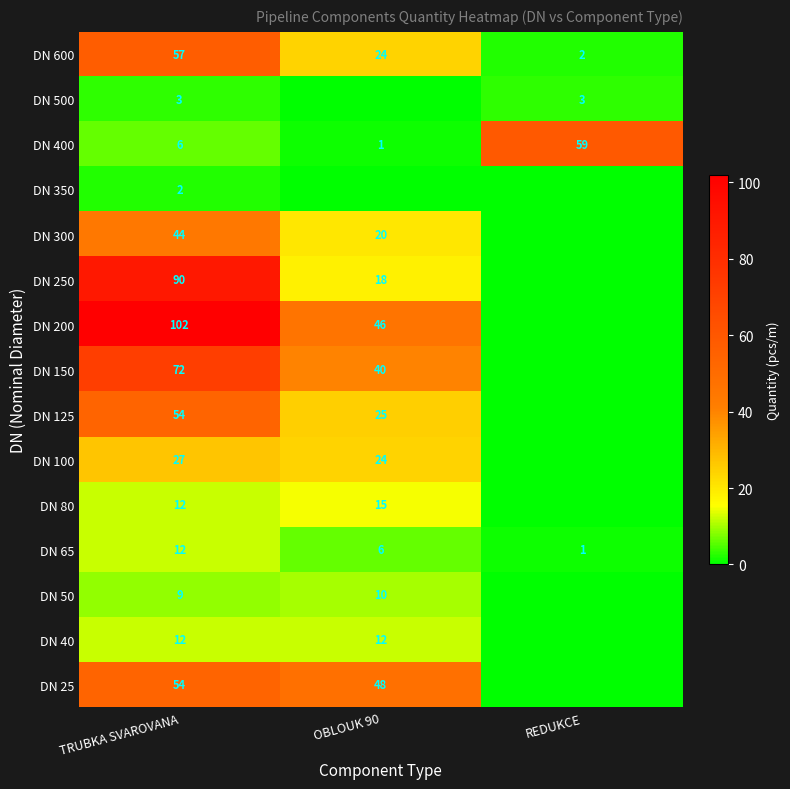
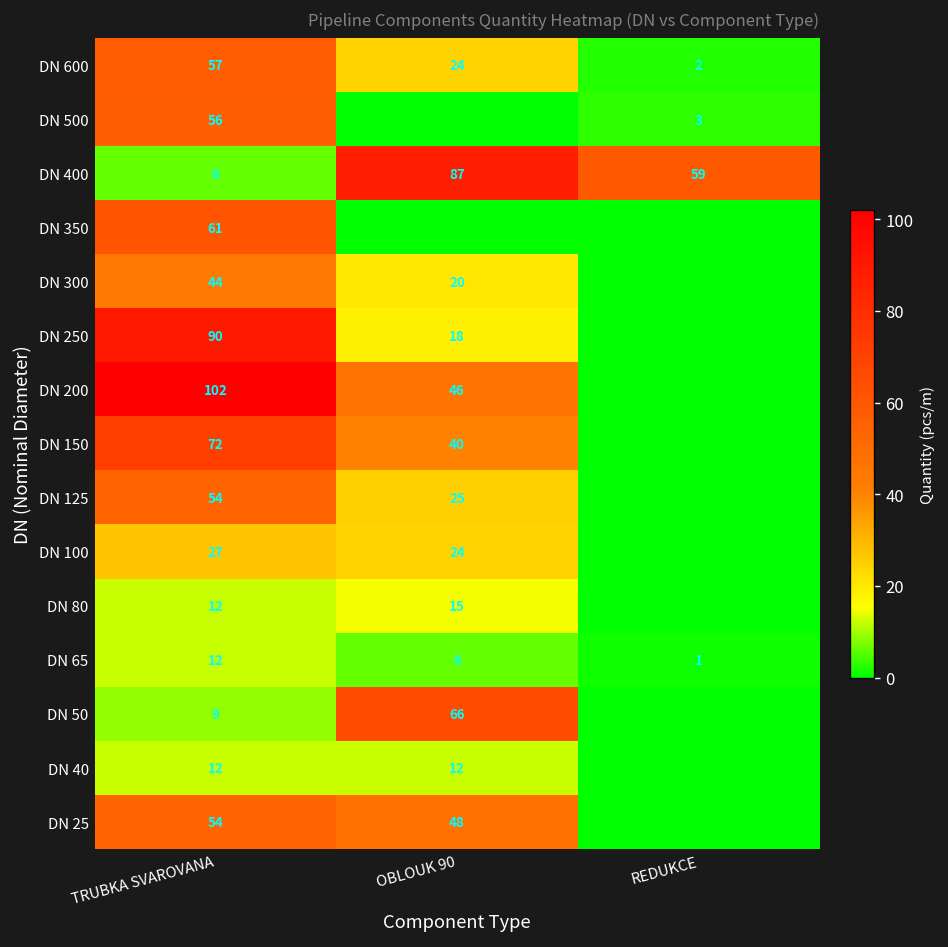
DN 500, TRUBKA SVAROVANA: 3 -> 56
DN 400, OBLOUK 90: 1 -> 87
DN 350, TRUBKA SVAROVANA: 2 -> 61
DN 50, OBLOUK 90: 10 -> 66
